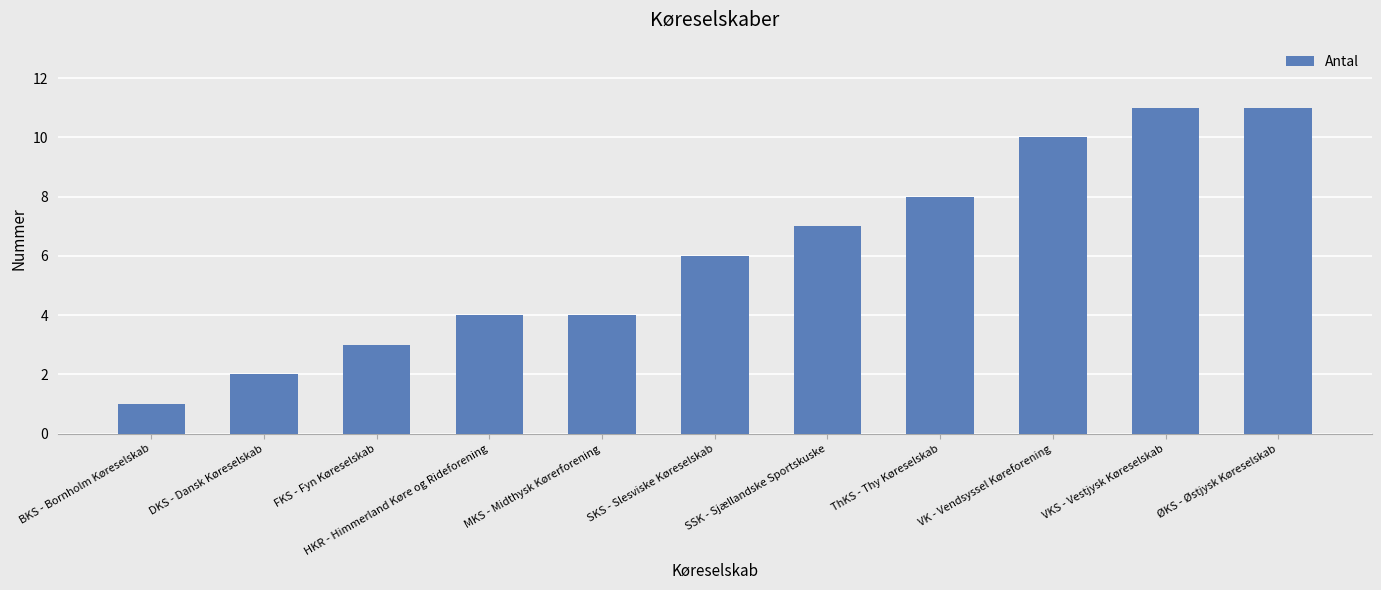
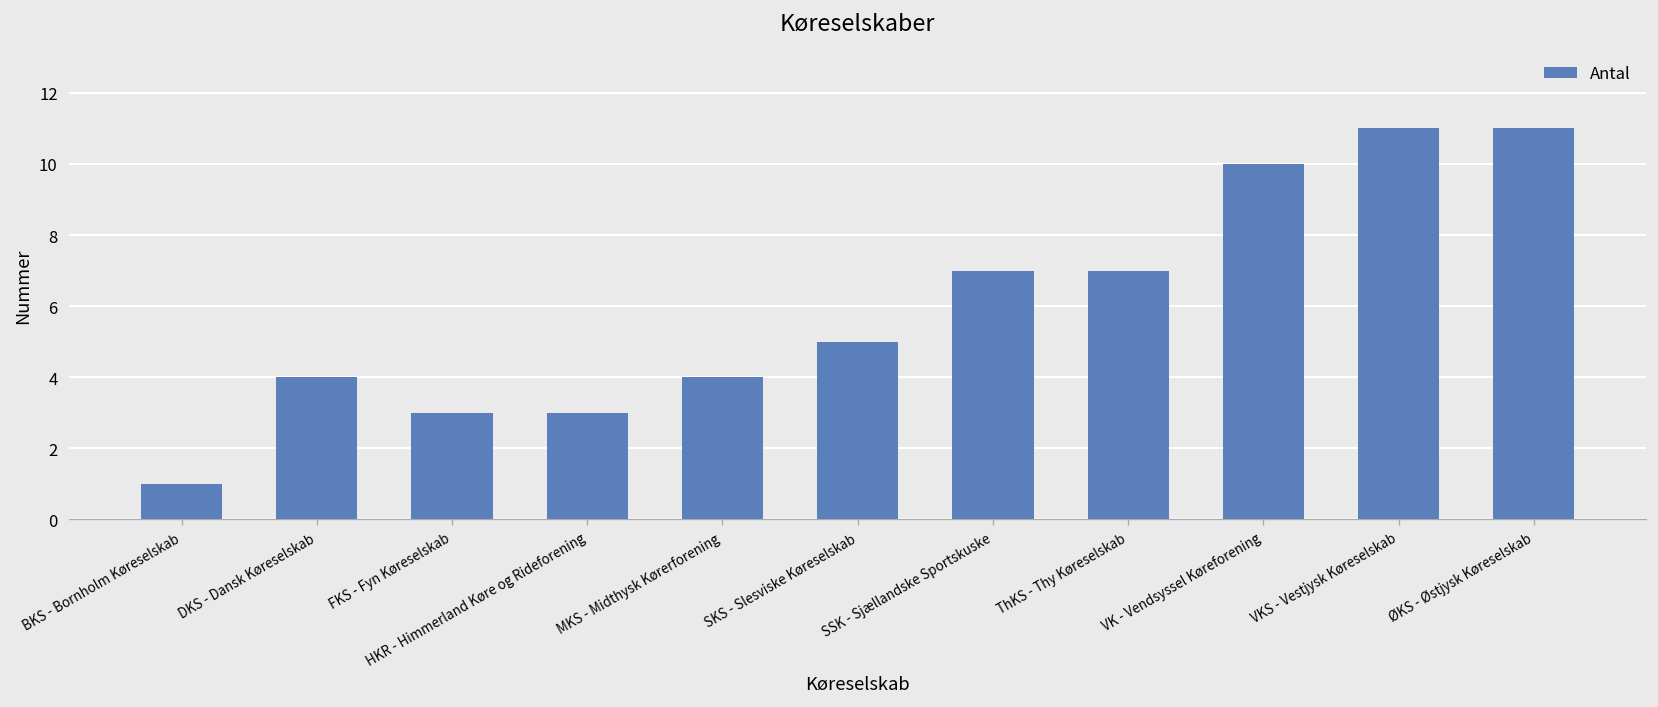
DKS - Dansk Køreselskab: 2 -> 4
HKR - Himmerland Køre og Rideforening: 4 -> 3
SKS - Slesviske Køreselskab: 6 -> 5
ThKS - Thy Køreselskab: 8 -> 7
